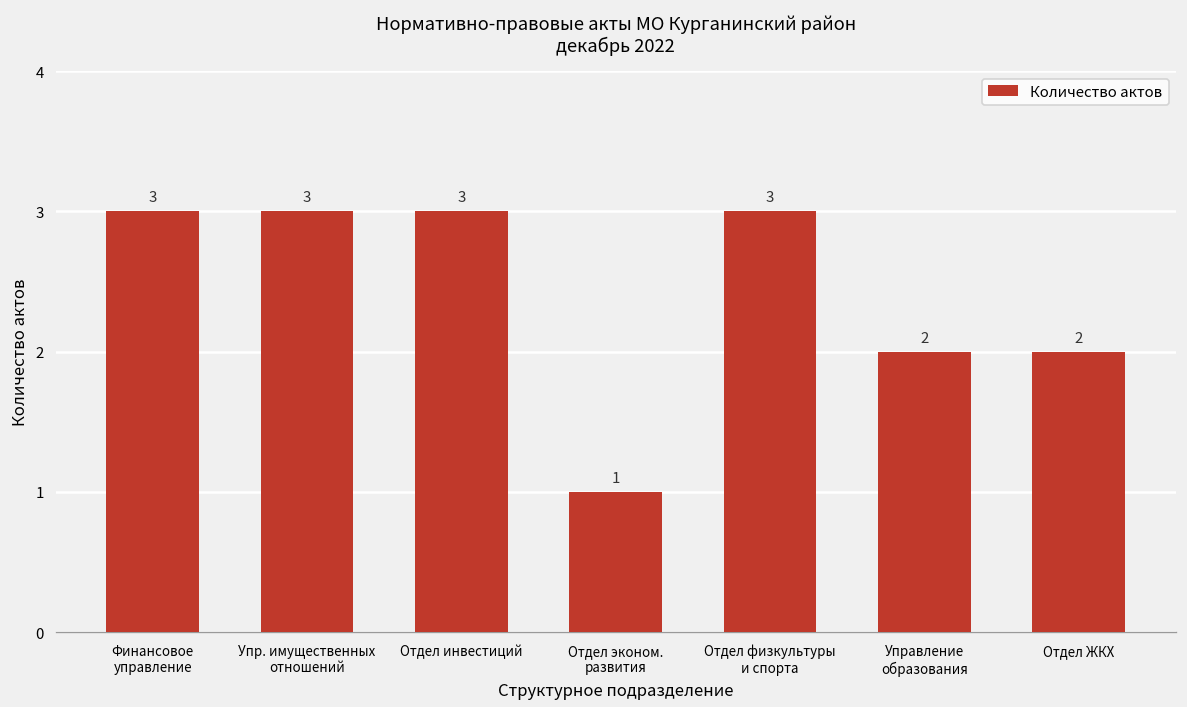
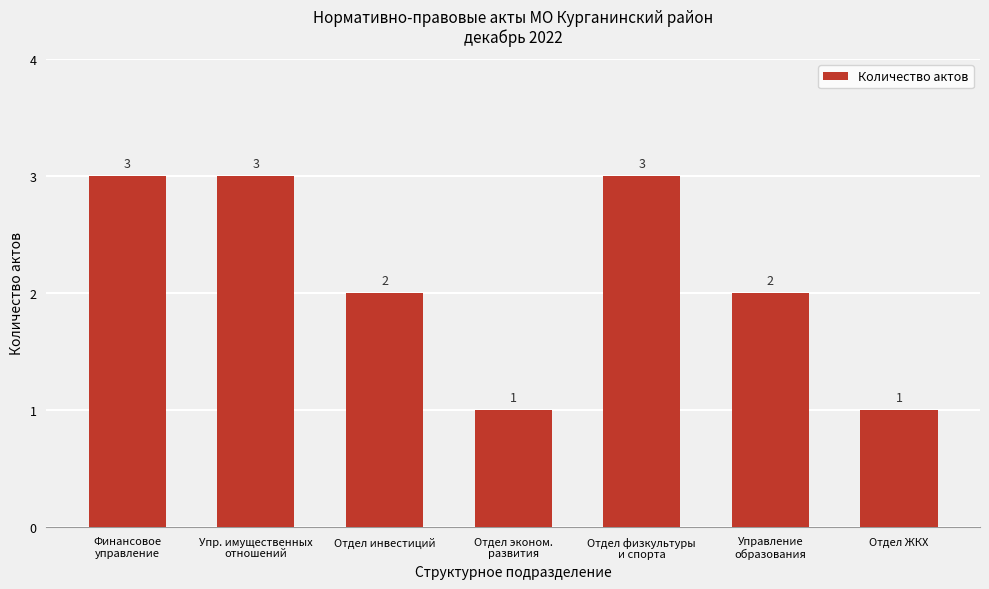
Отдел инвестиций: 3 -> 2
Отдел ЖКХ: 2 -> 1
